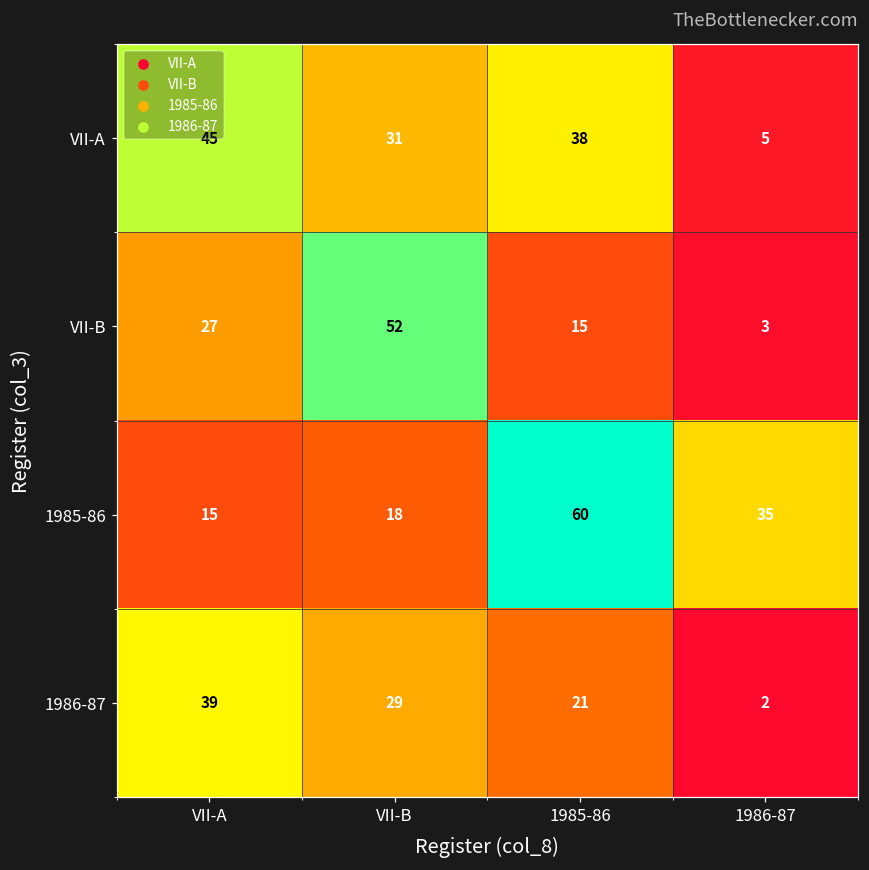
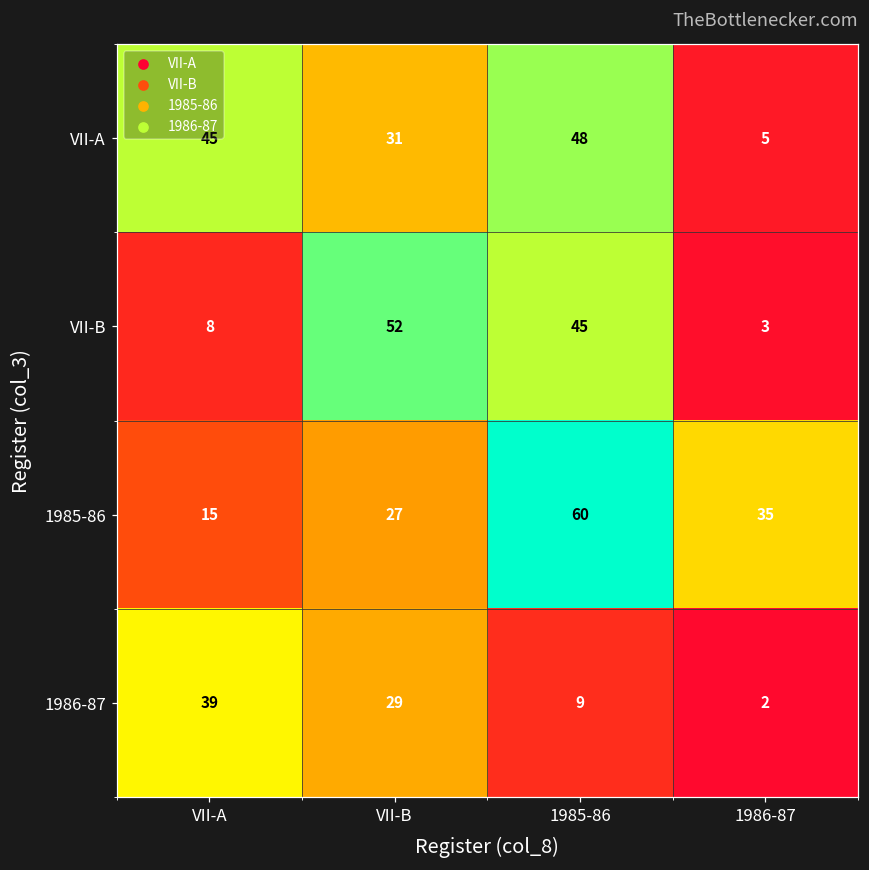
VII-A, 1985-86: 38 -> 48
VII-B, VII-A: 27 -> 8
VII-B, 1985-86: 15 -> 45
1985-86, VII-B: 18 -> 27
1986-87, 1985-86: 21 -> 9
